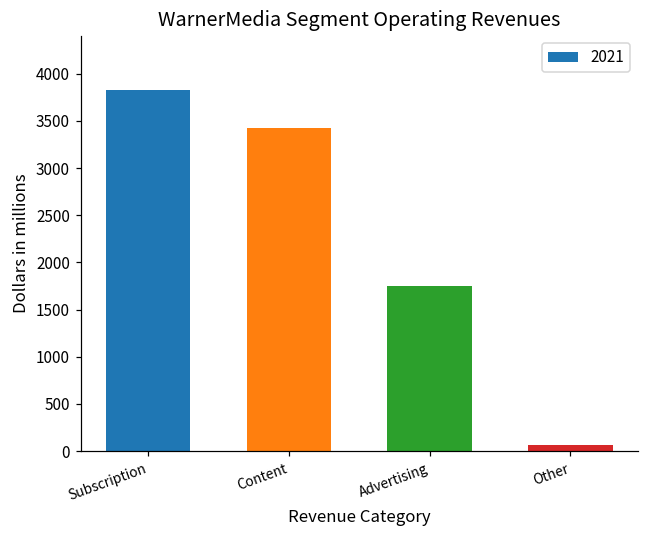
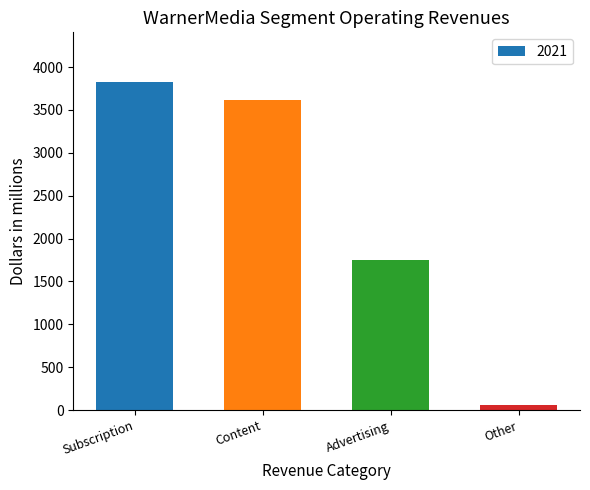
Content: 3400 -> 3600
